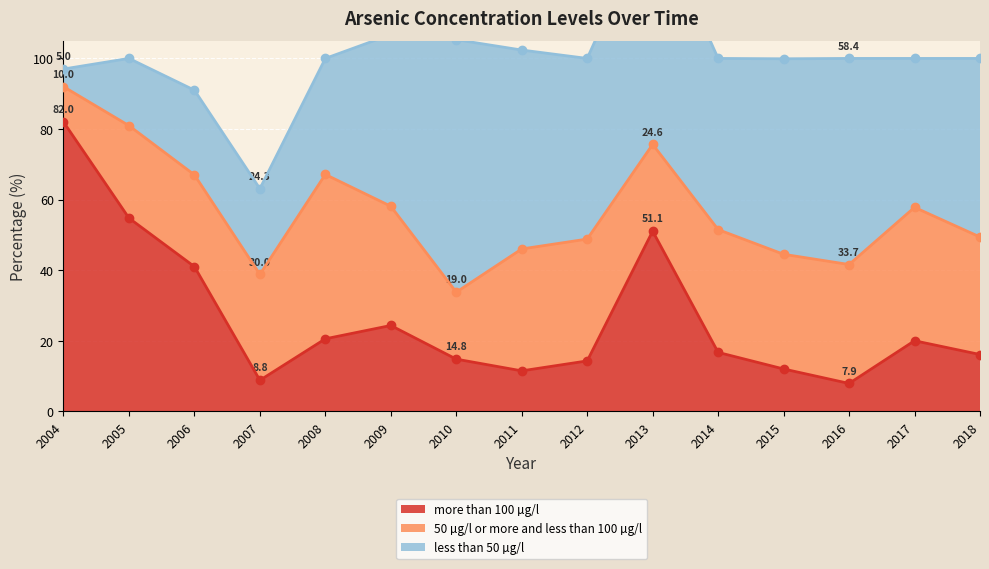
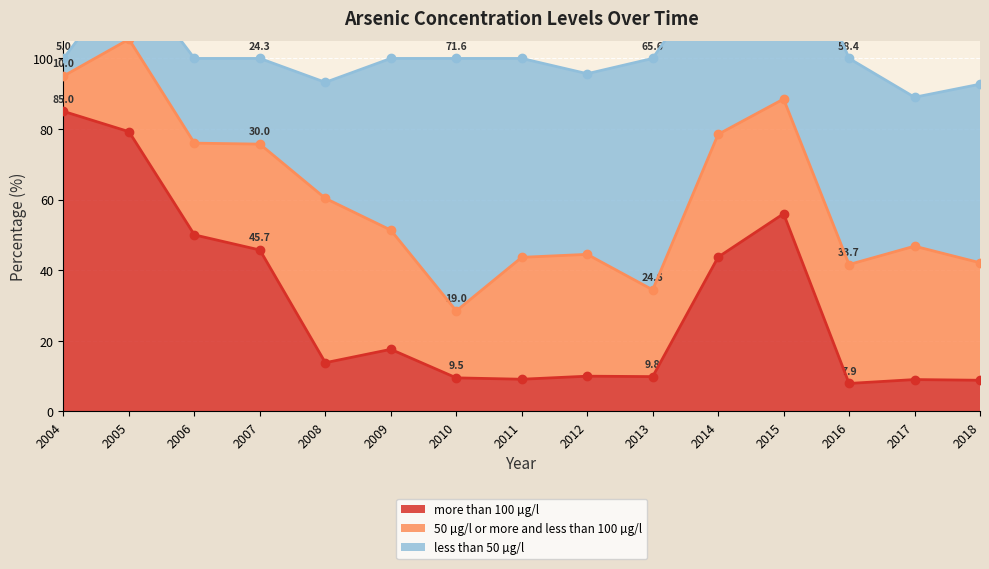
more than 100 µg/l, 2004: 82.0 -> 85.0
more than 100 µg/l, 2005: 55 -> 79
more than 100 µg/l, 2006: 41 -> 50
more than 100 µg/l, 2007: 8.8 -> 45.7
more than 100 µg/l, 2008: 21 -> 14
more than 100 µg/l, 2009: 24 -> 18
more than 100 µg/l, 2010: 14.8 -> 9.5
more than 100 µg/l, 2011: 11 -> 9
more than 100 µg/l, 2012: 14 -> 10
more than 100 µg/l, 2013: 51.1 -> 9.8
more than 100 µg/l, 2014: 17 -> 44
more than 100 µg/l, 2015: 12 -> 56
more than 100 µg/l, 2017: 20 -> 9
more than 100 µg/l, 2018: 16 -> 9
